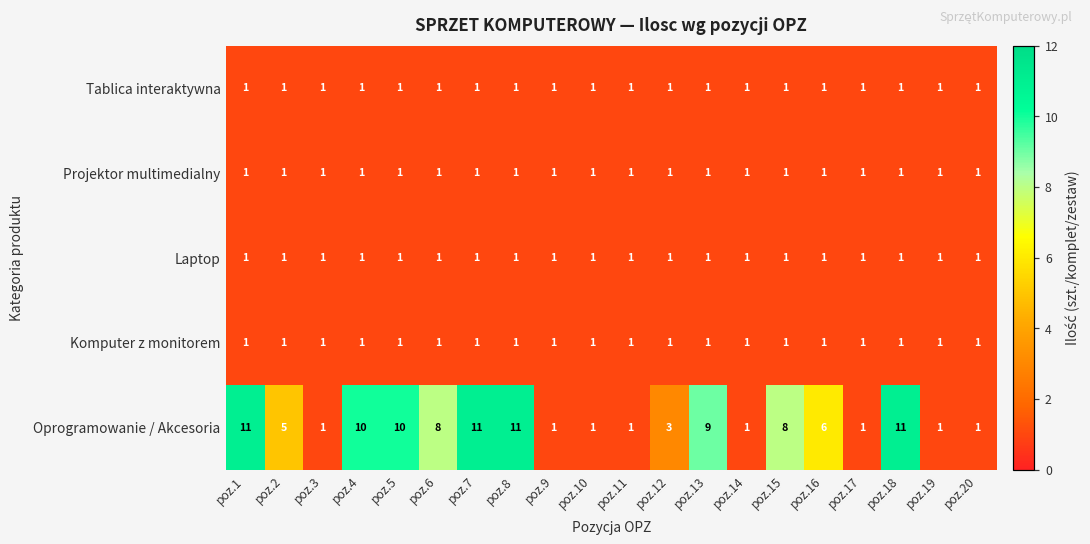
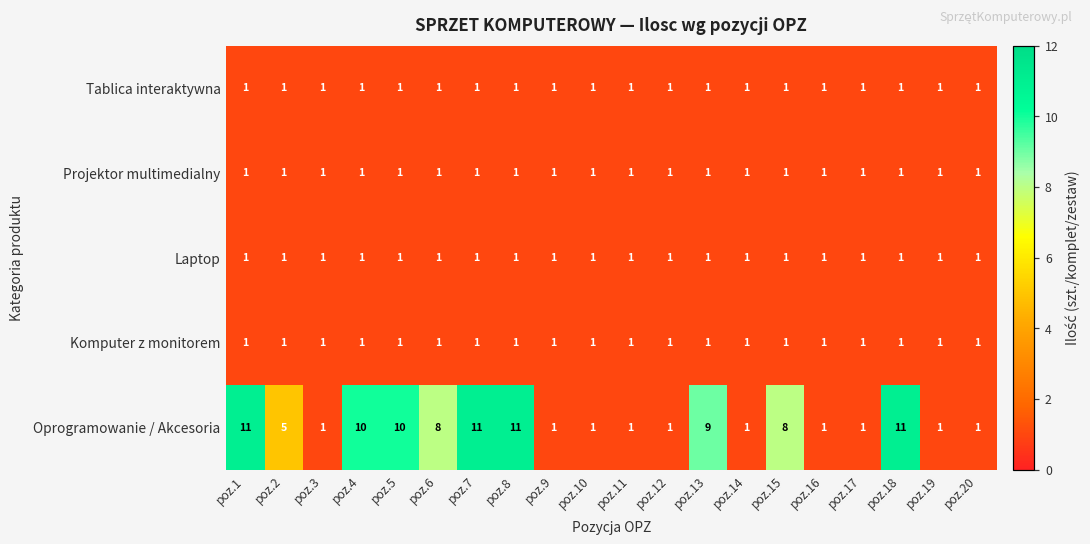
Oprogramowanie / Akcesoria, poz.12: 3 -> 1
Oprogramowanie / Akcesoria, poz.16: 6 -> 1
